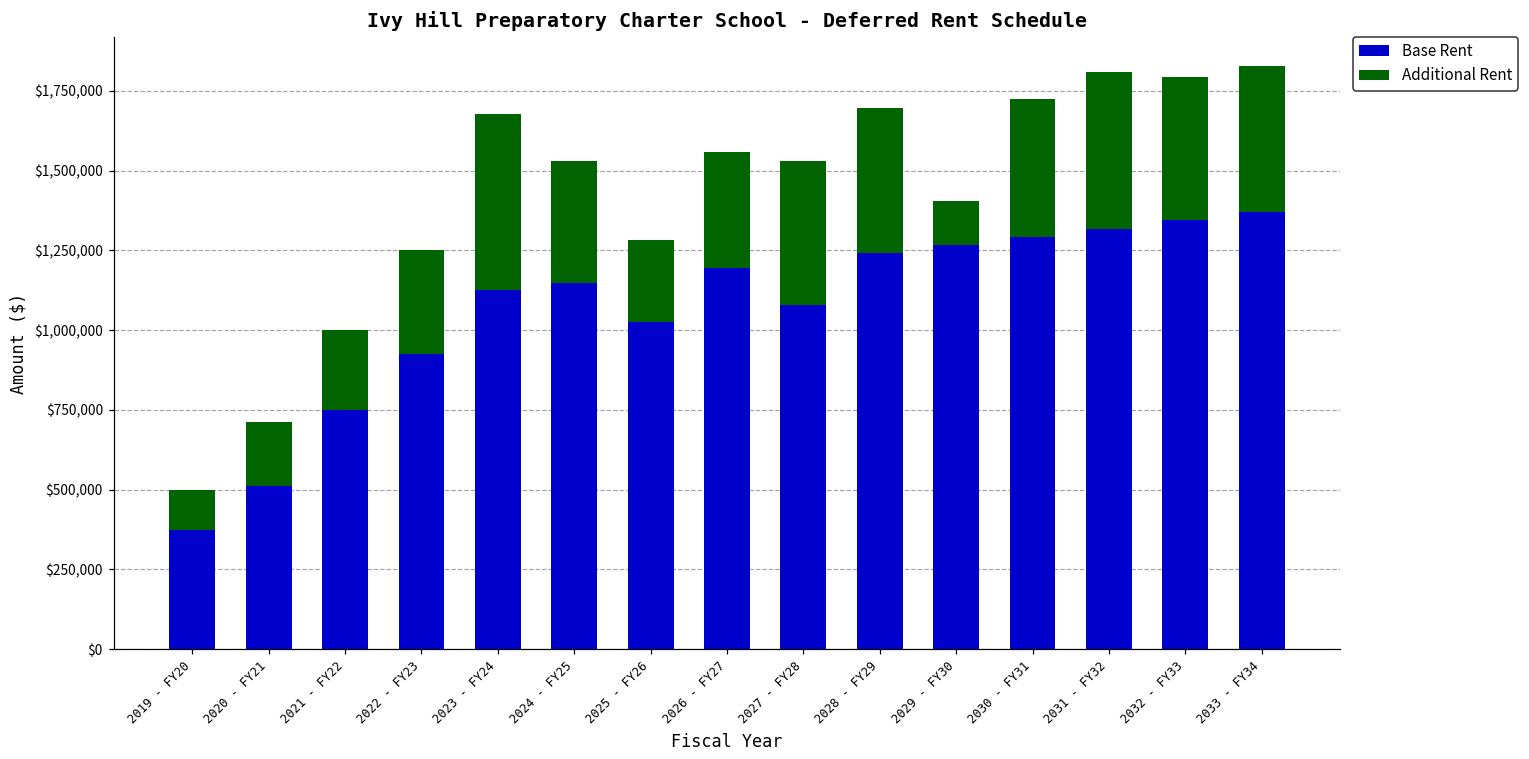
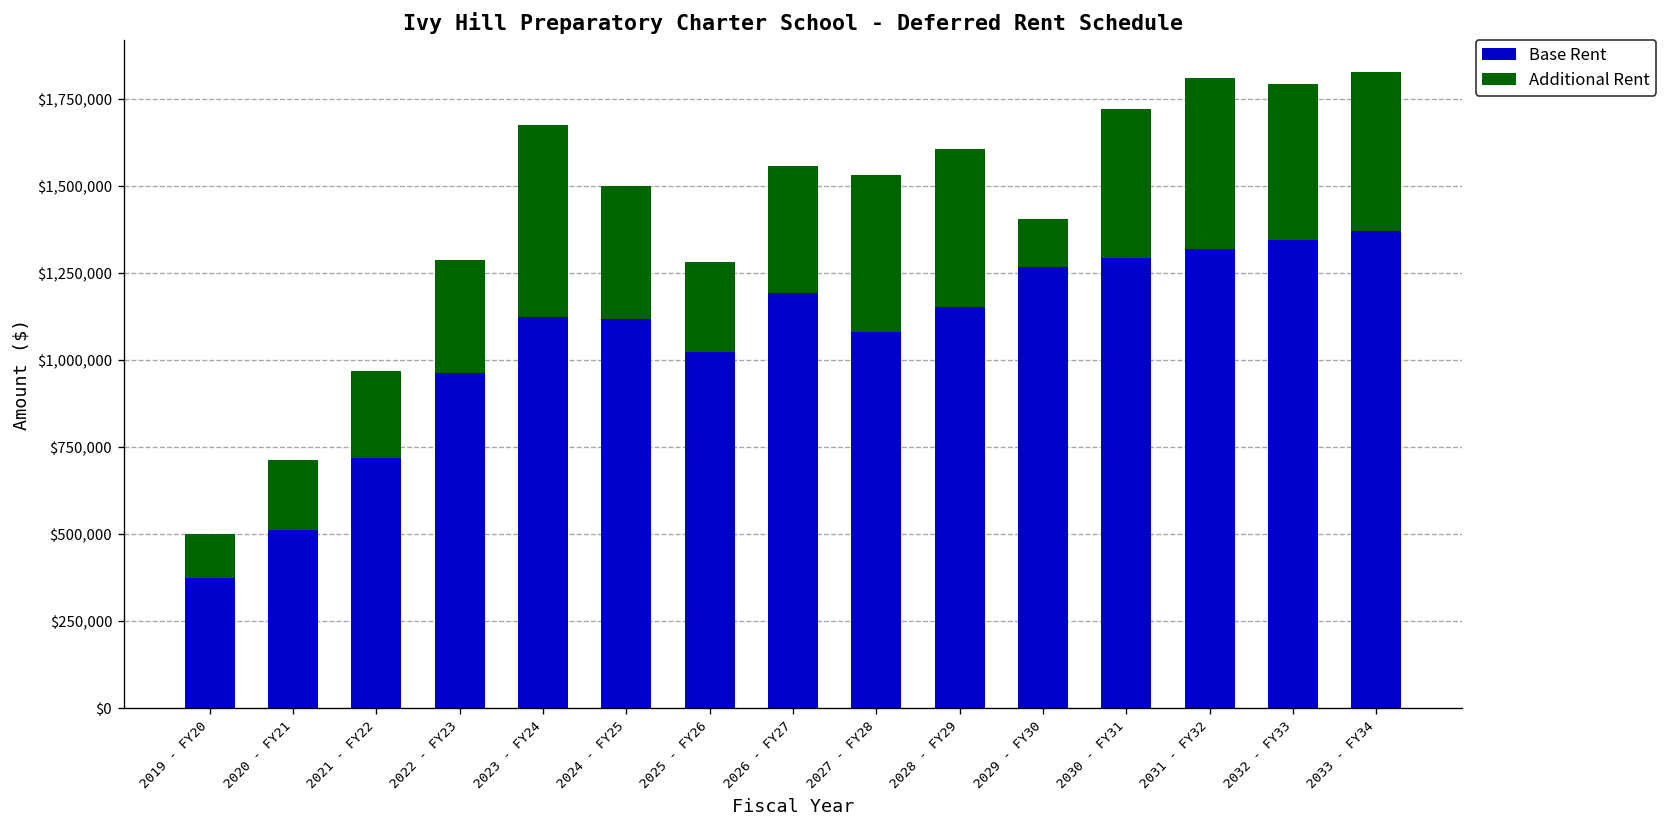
Base Rent, 2021 - FY22: $750,000 -> $720,000
Base Rent, 2022 - FY23: $930,000 -> $960,000
Base Rent, 2024 - FY25: $1,150,000 -> $1,120,000
Base Rent, 2028 - FY29: $1,240,000 -> $1,150,000
